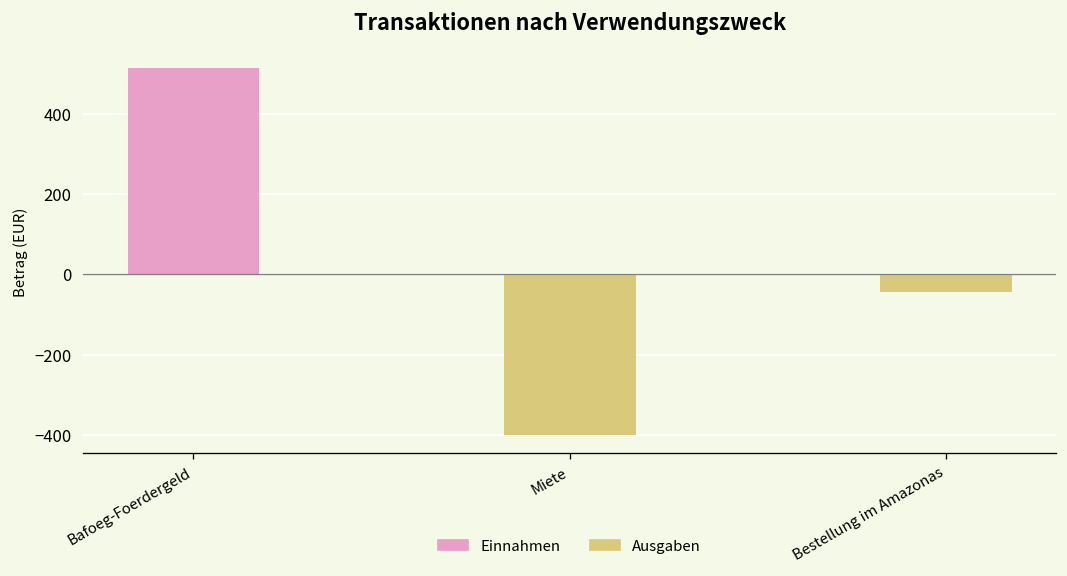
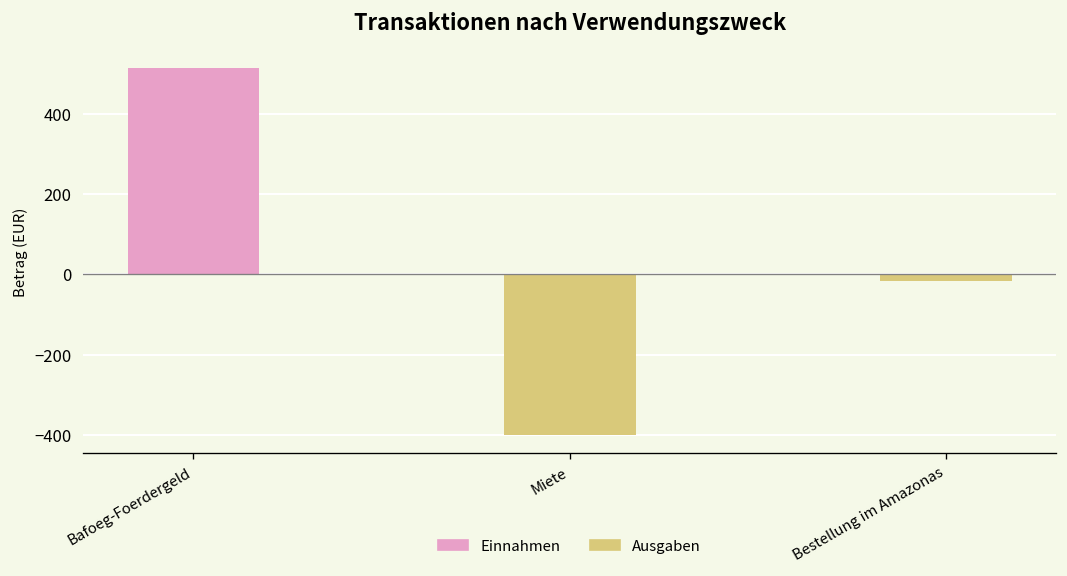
Bestellung im Amazonas: -40 -> -20
